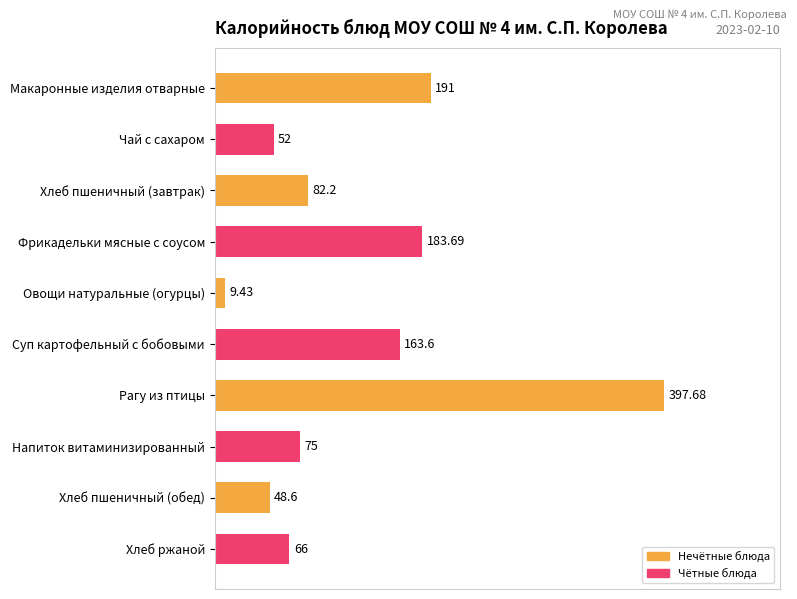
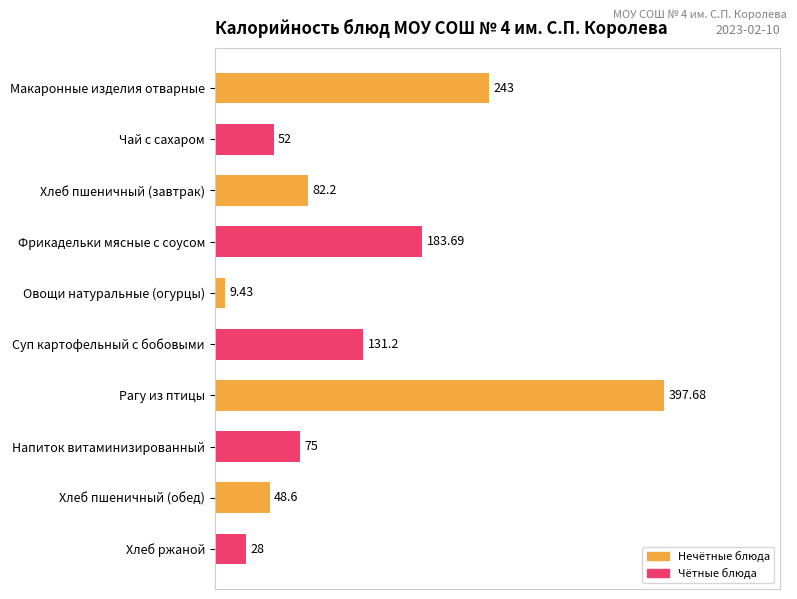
Макаронные изделия отварные: 191 -> 243
Суп картофельный с бобовыми: 163.6 -> 131.2
Хлеб ржаной: 66 -> 28
